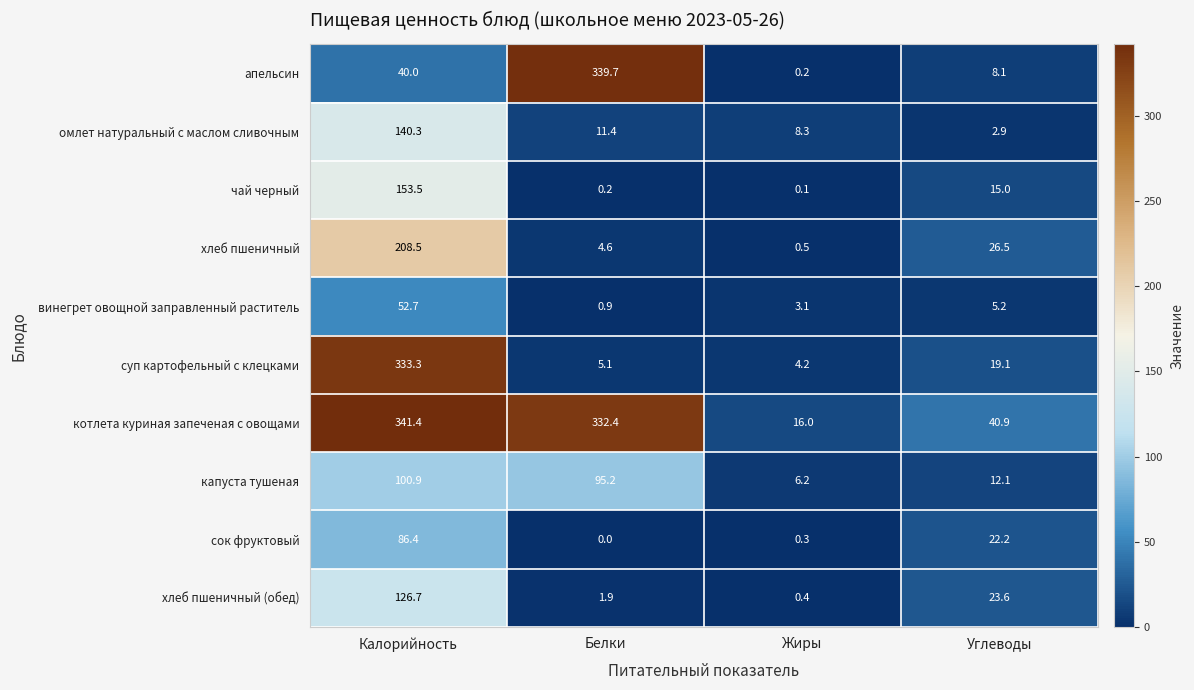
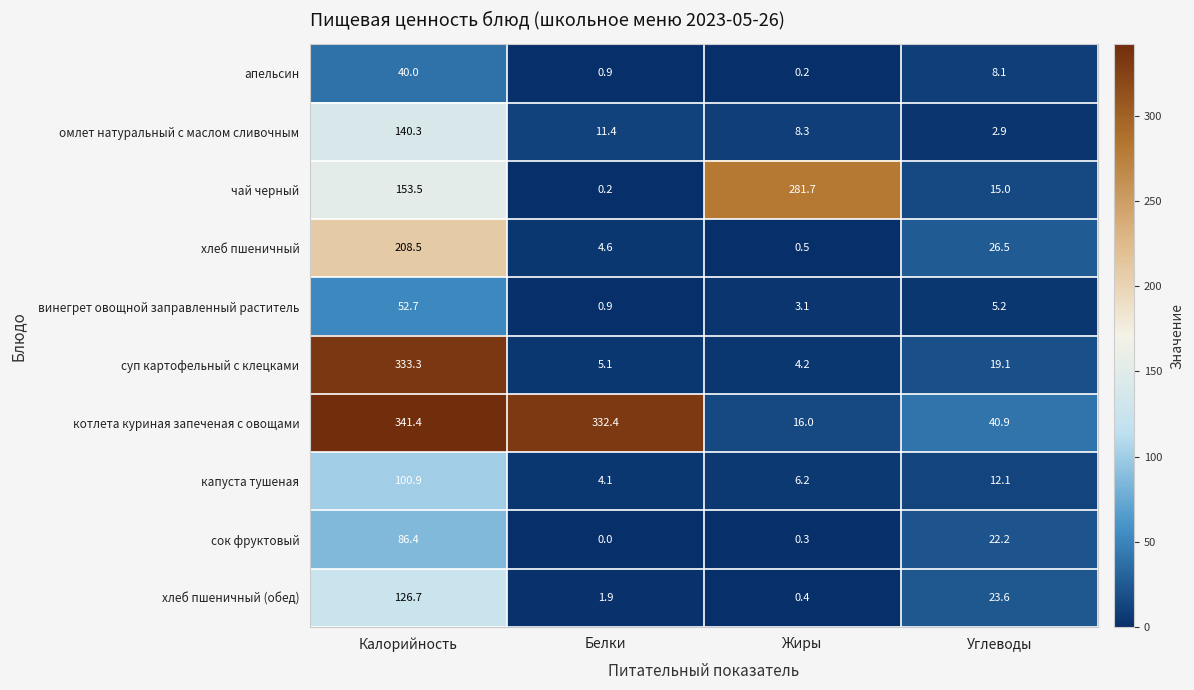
апельсин, Белки: 339.7 -> 0.9
чай черный, Жиры: 0.1 -> 281.7
капуста тушеная, Белки: 95.2 -> 4.1
